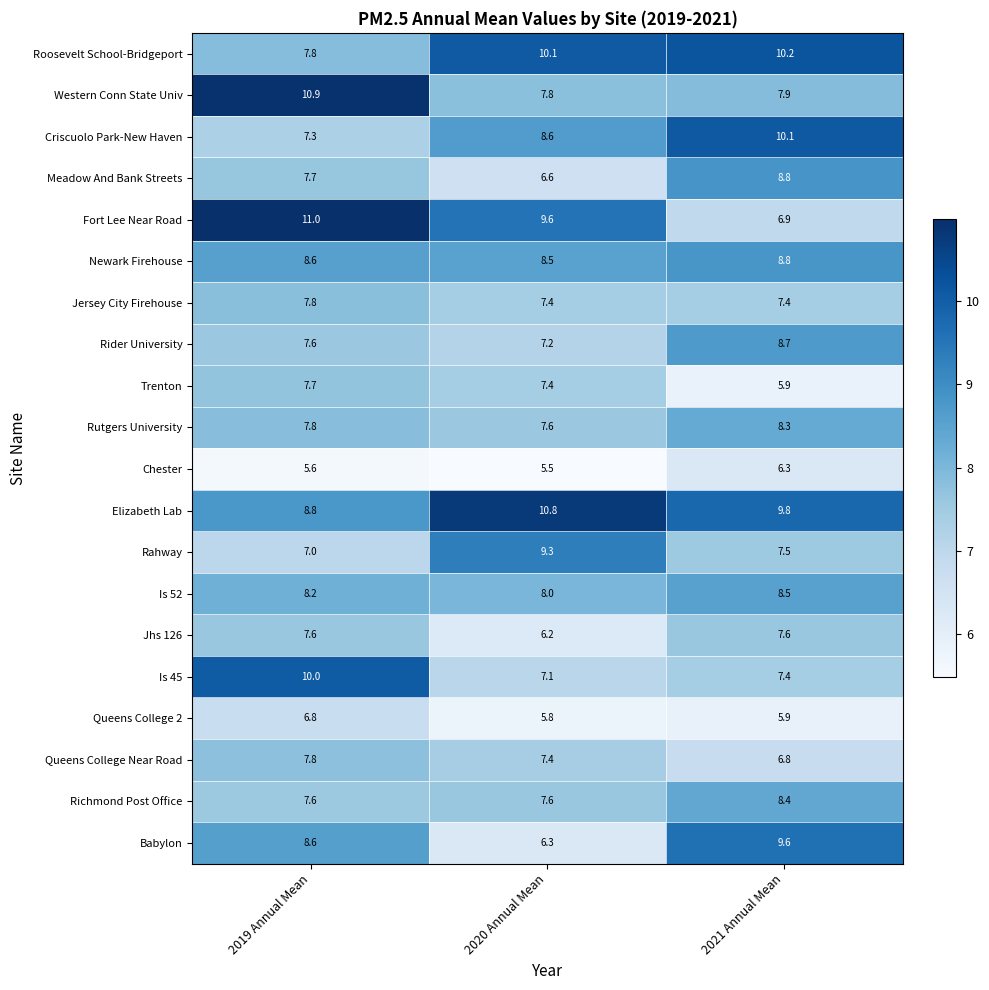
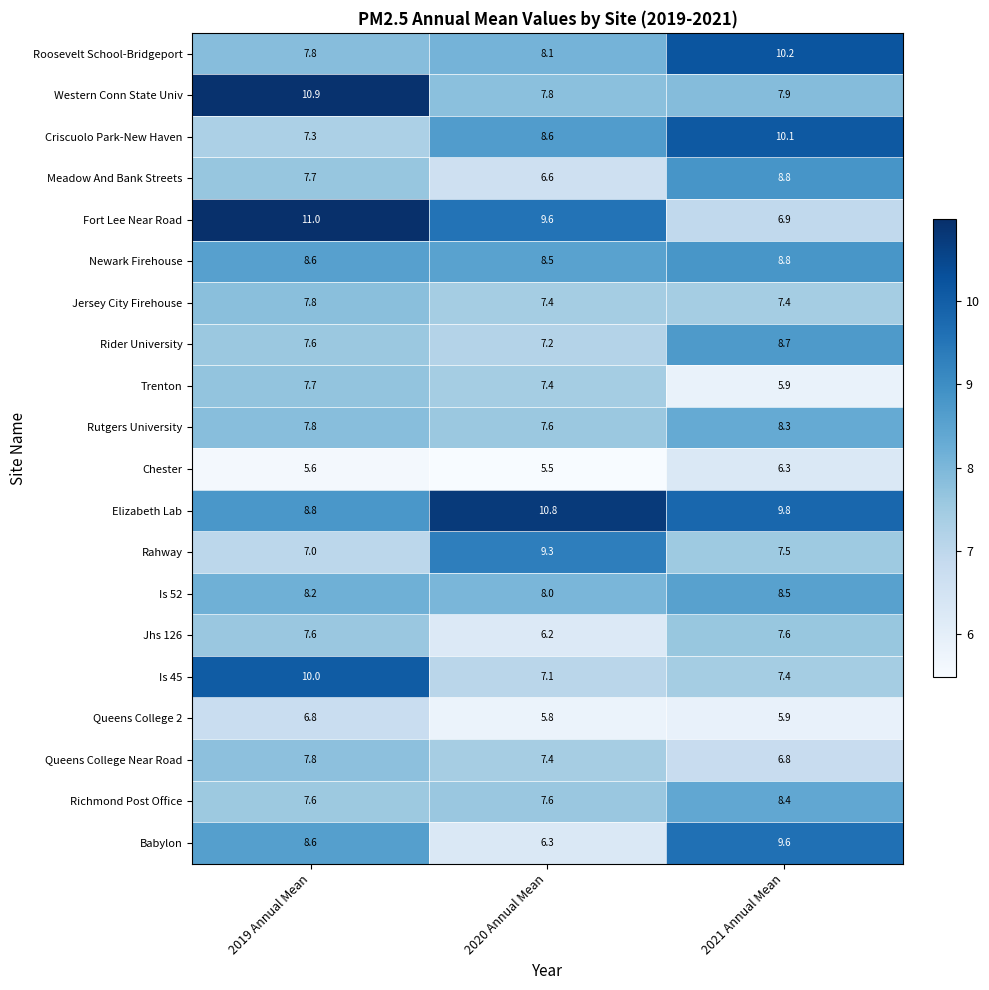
Roosevelt School-Bridgeport, 2020 Annual Mean: 10.1 -> 8.1
